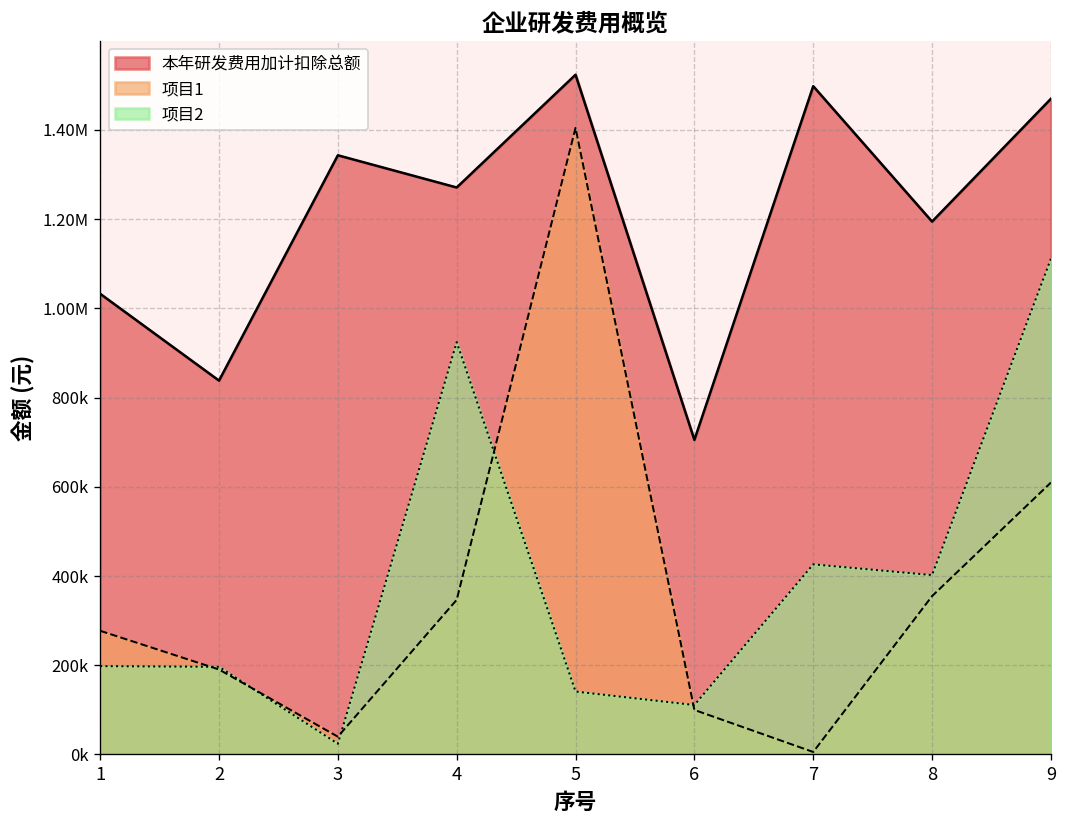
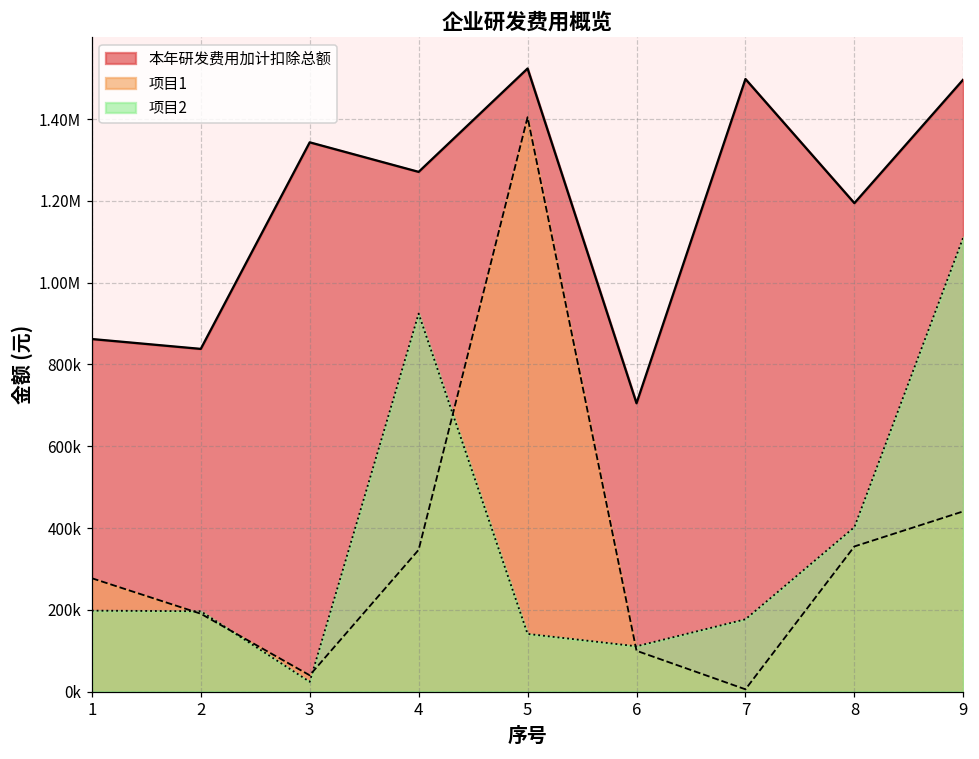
本年研发费用加计扣除总额, 1: 1030000 -> 860000
项目2, 7: 430000 -> 180000
本年研发费用加计扣除总额, 9: 1470000 -> 1500000
项目1, 9: 610000 -> 440000
